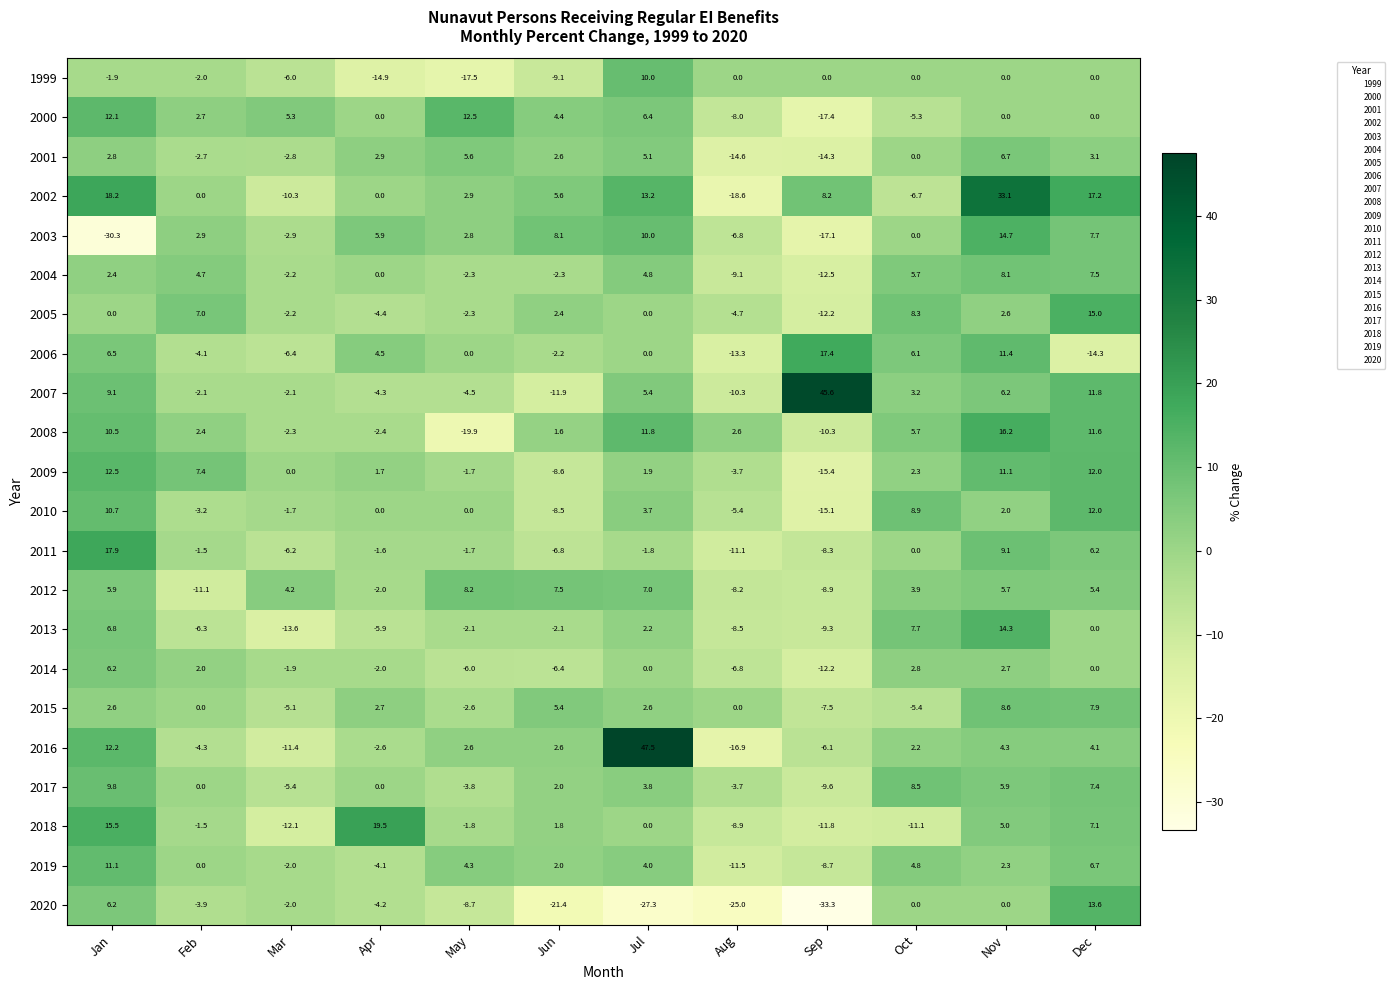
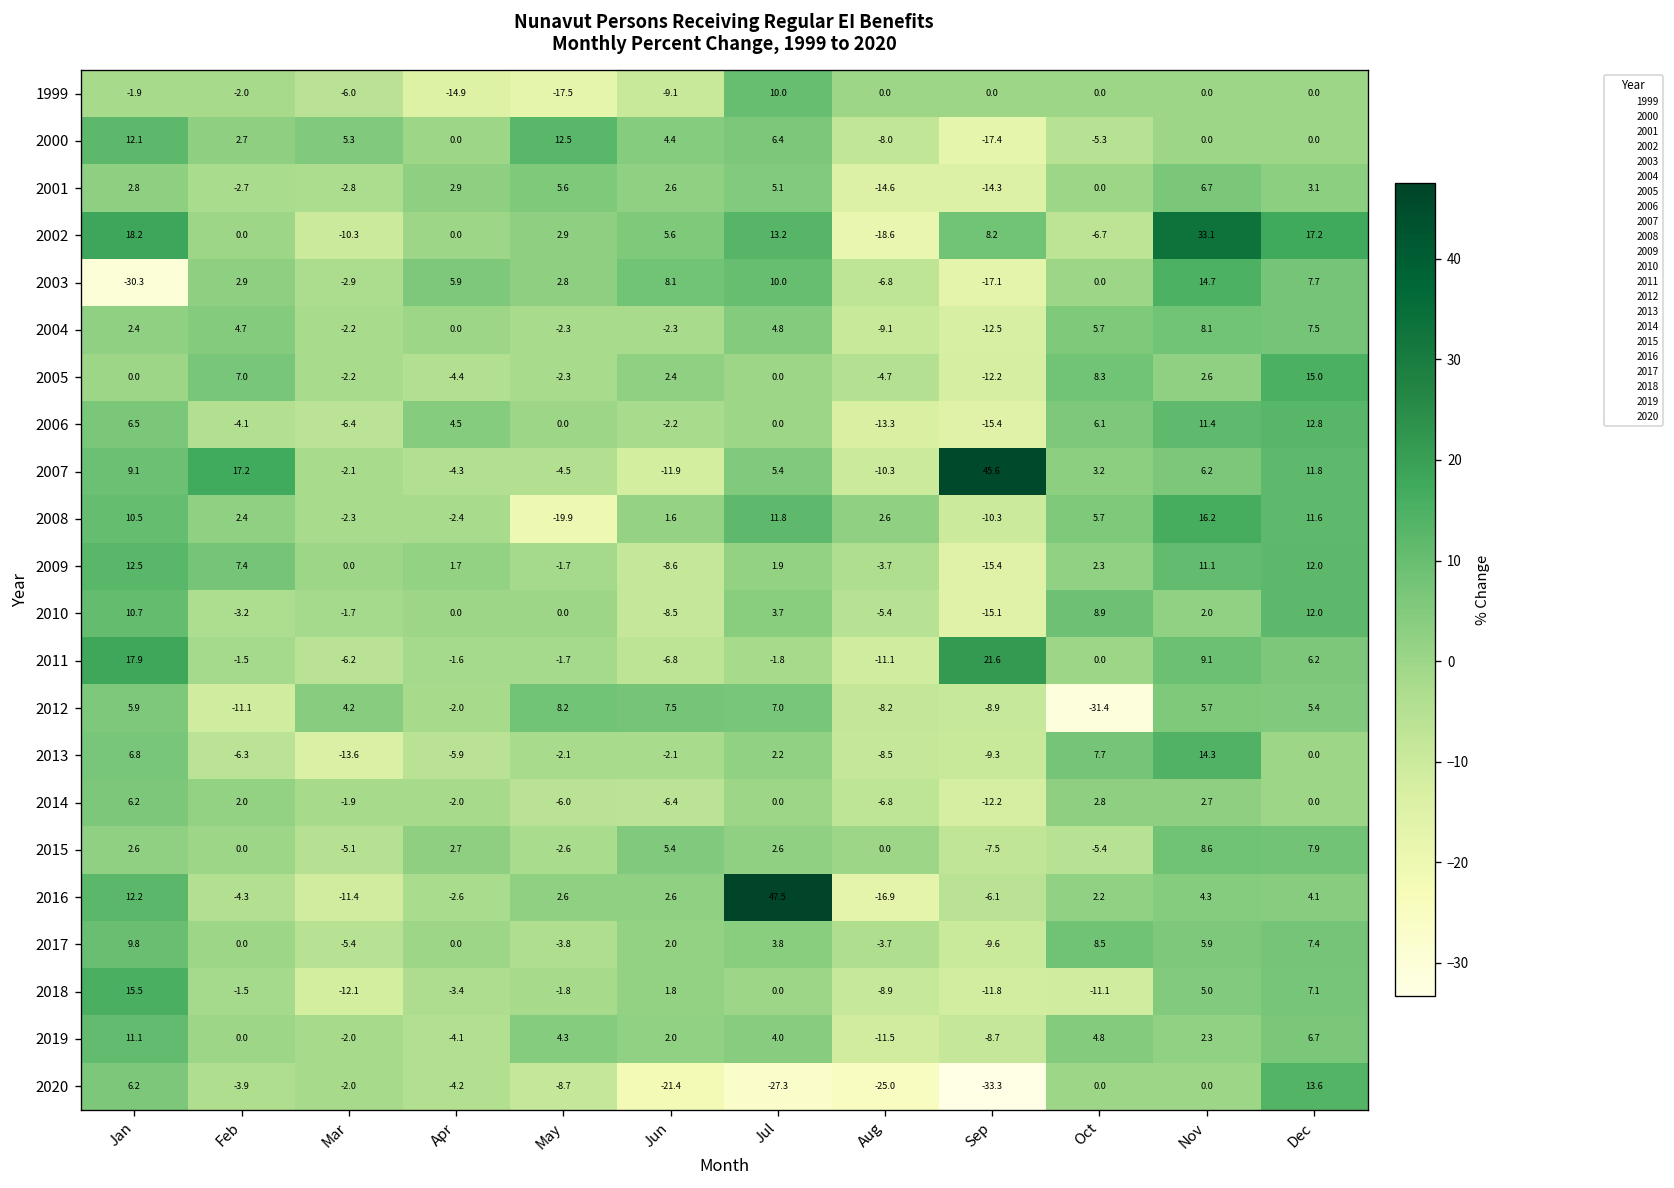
2006, Sep: 17.4 -> -15.4
2006, Dec: -14.3 -> 12.8
2007, Feb: -2.1 -> 17.2
2011, Sep: -8.3 -> 21.6
2012, Oct: 3.9 -> -31.4
2018, Apr: 19.5 -> -3.4
